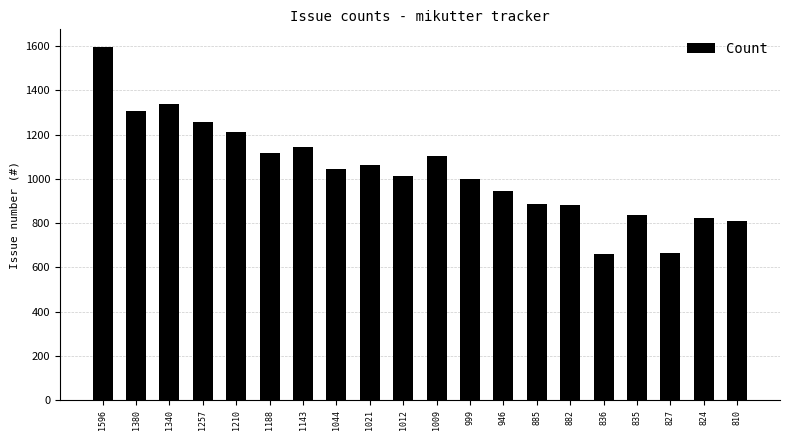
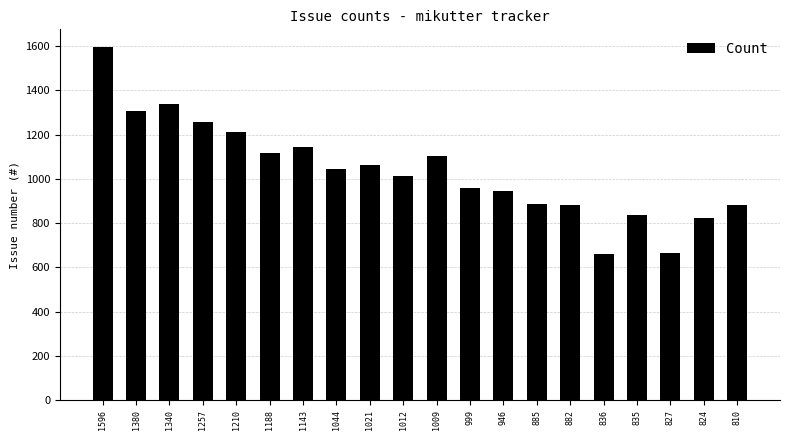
999: 1000 -> 960
810: 810 -> 880
